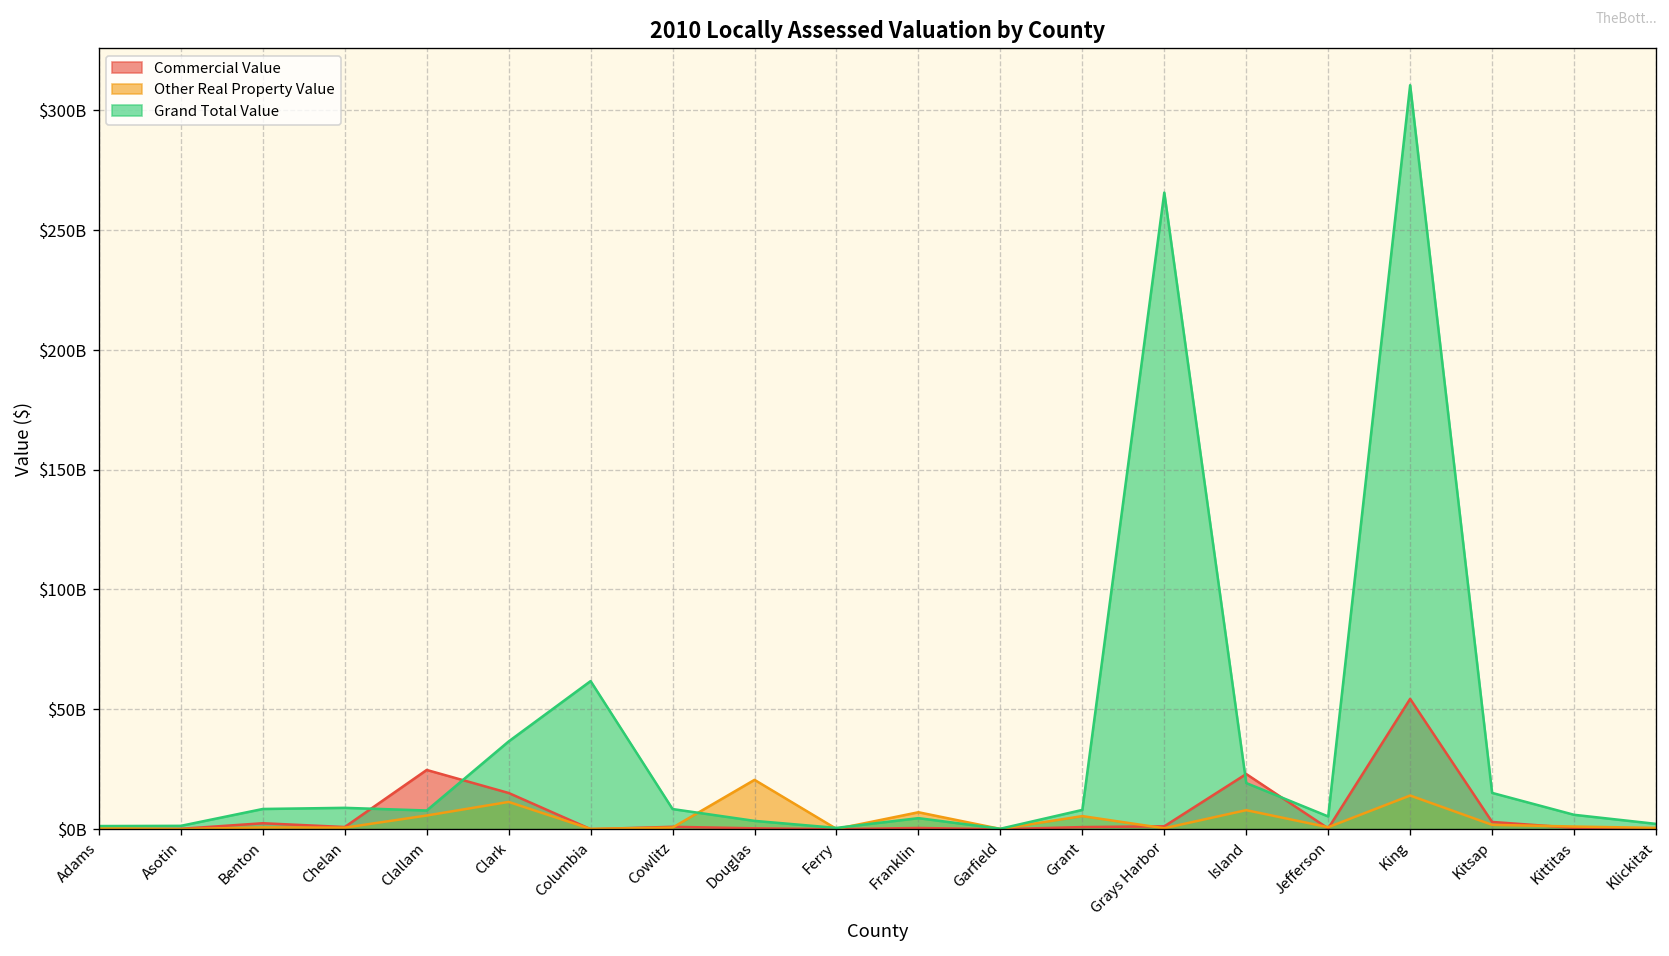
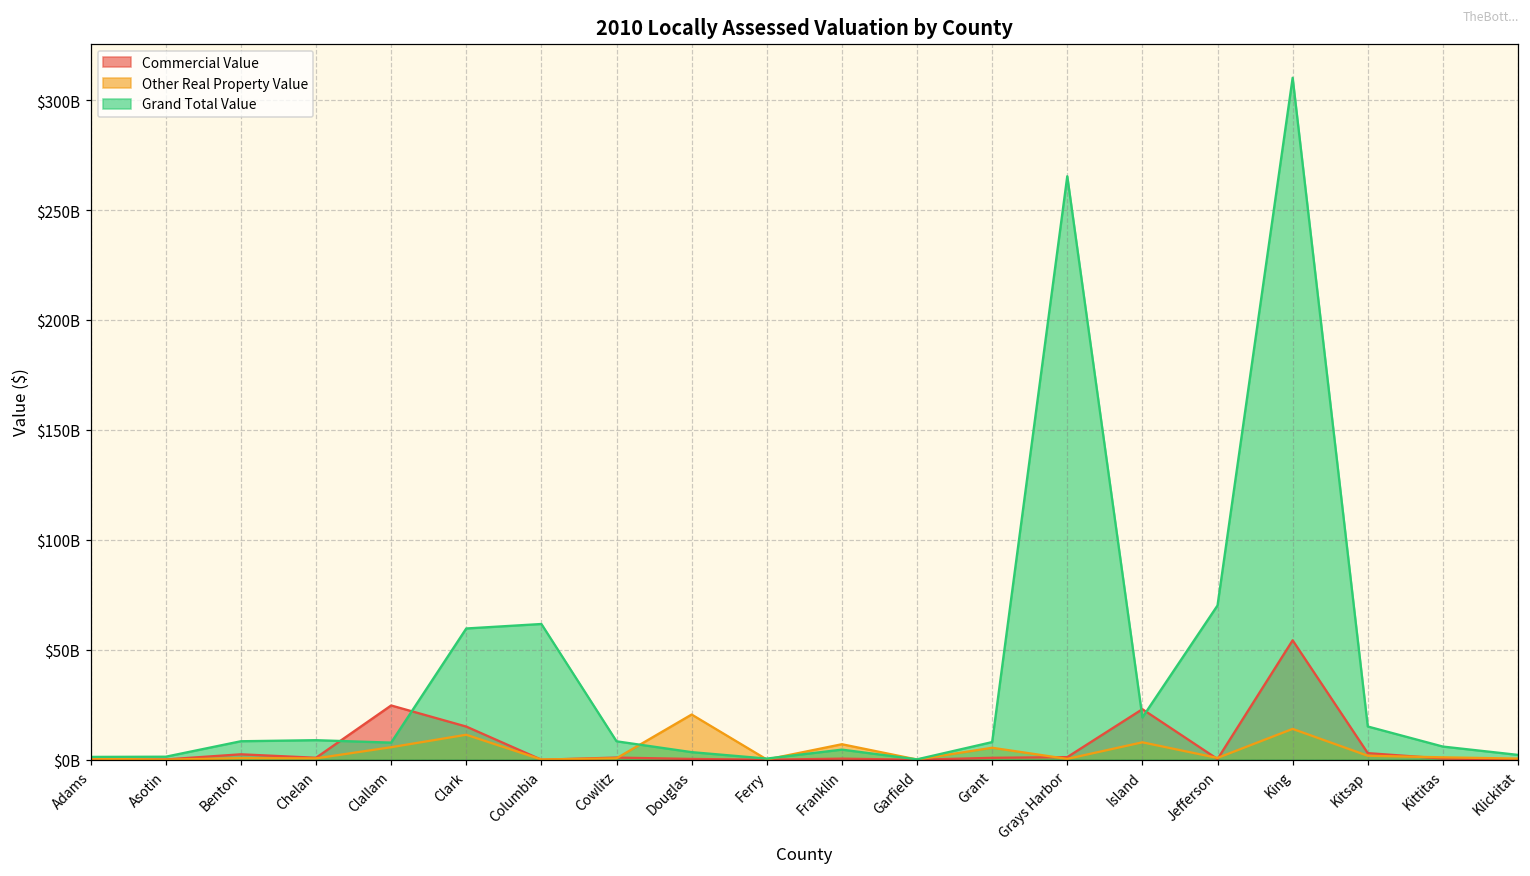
Grand Total Value, Clark: $37000000000 -> $60000000000
Grand Total Value, Jefferson: $5000000000 -> $70000000000
